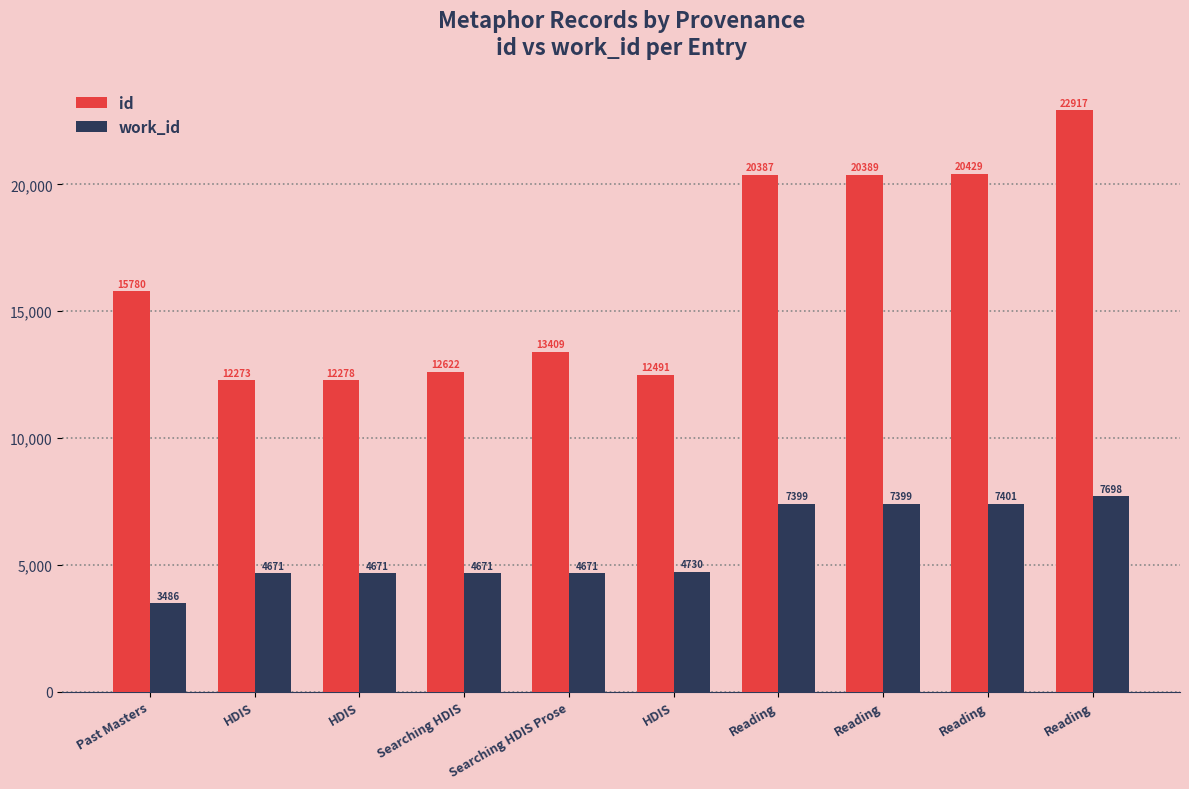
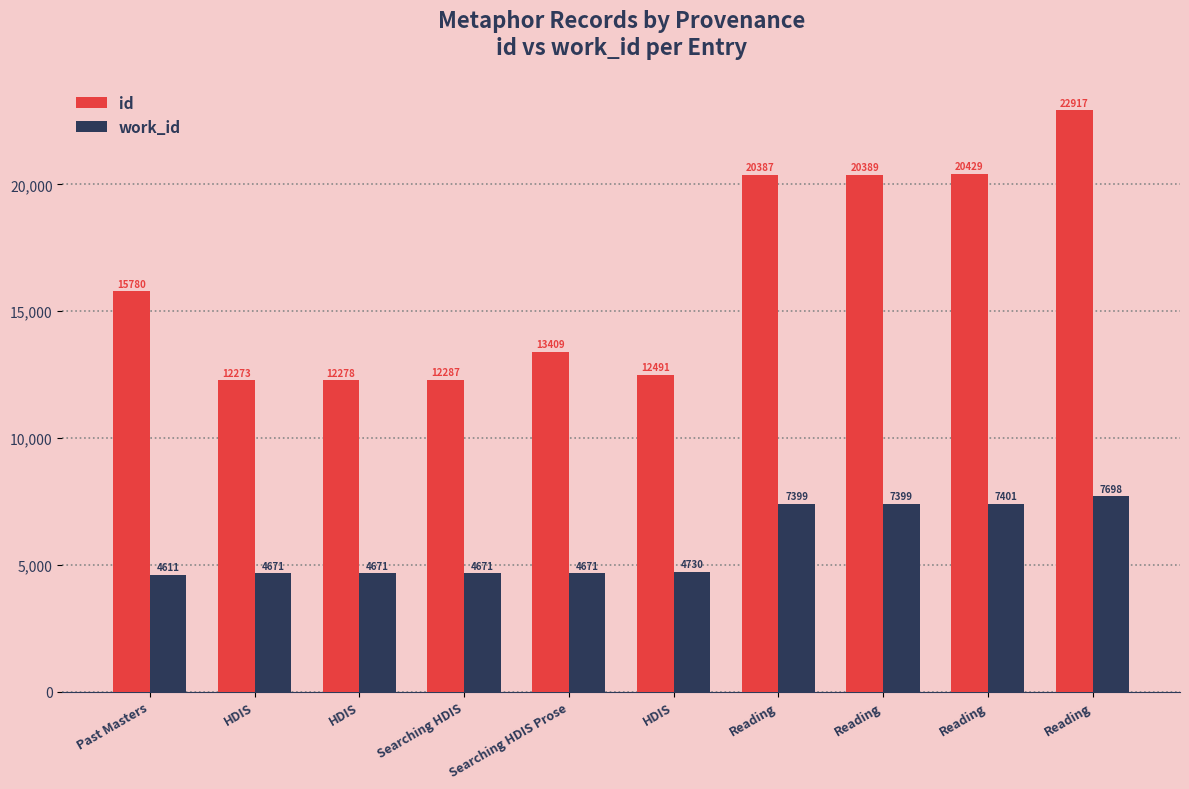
work_id, Past Masters: 3486 -> 4611
id, Searching HDIS: 12622 -> 12287
